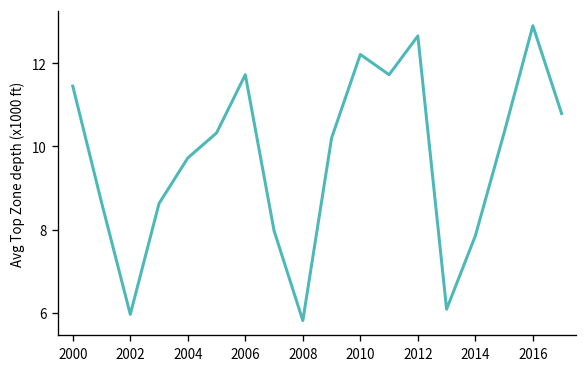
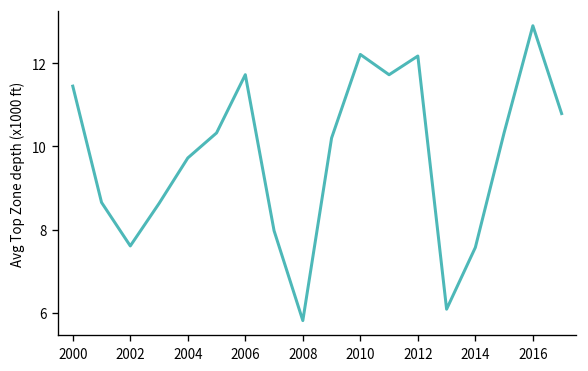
2002: 6.0 -> 7.6
2012: 12.7 -> 12.2
2014: 7.9 -> 7.6
